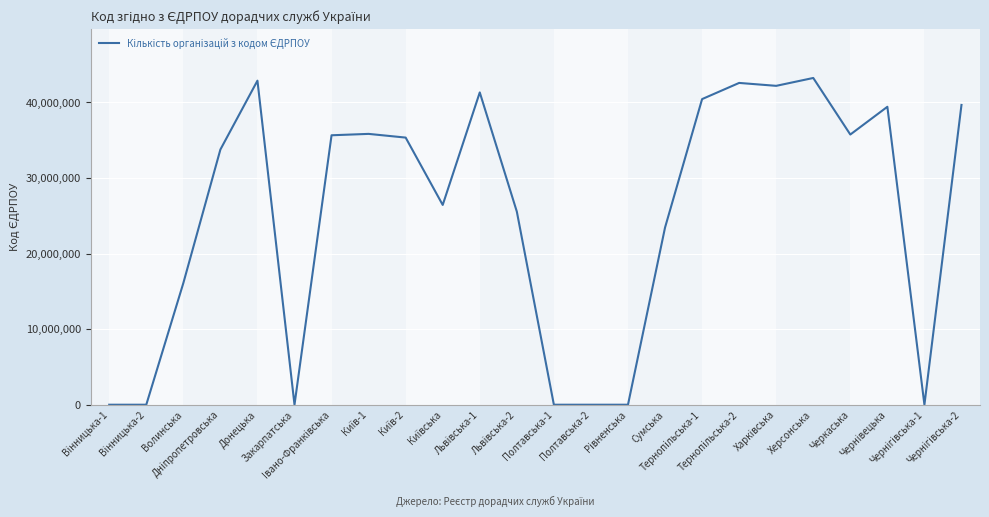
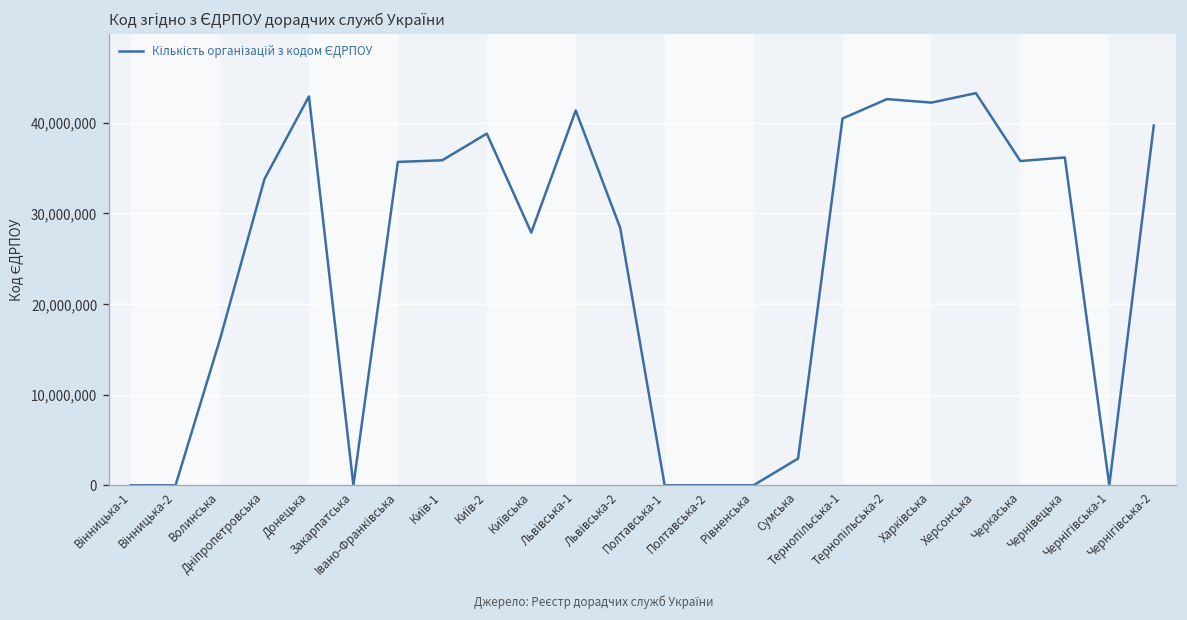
Київ-2: 35,000,000 -> 39,000,000
Київська: 26,000,000 -> 28,000,000
Львівська-2: 26,000,000 -> 28,000,000
Сумська: 23,000,000 -> 3,000,000
Чернівецька: 39,000,000 -> 36,000,000
